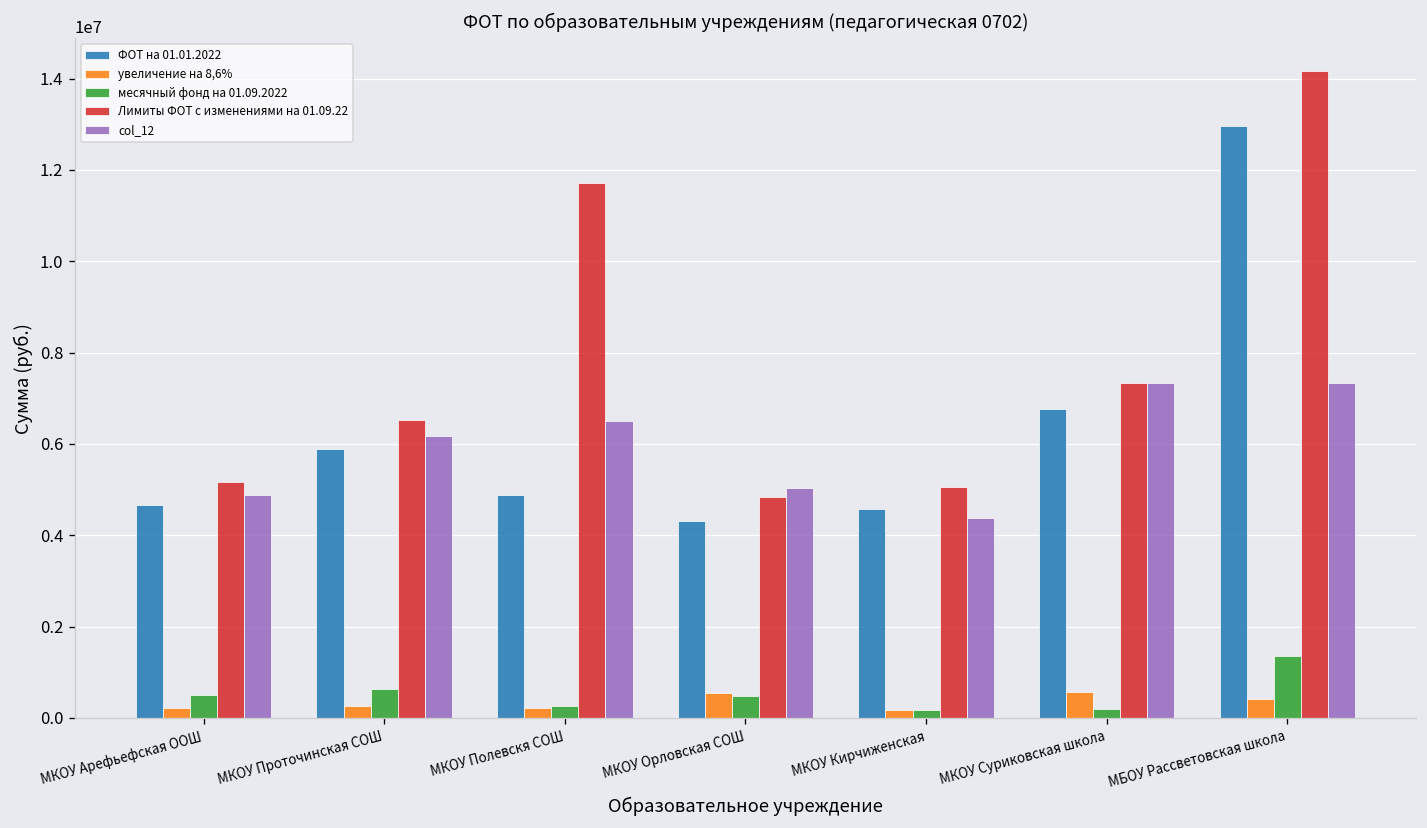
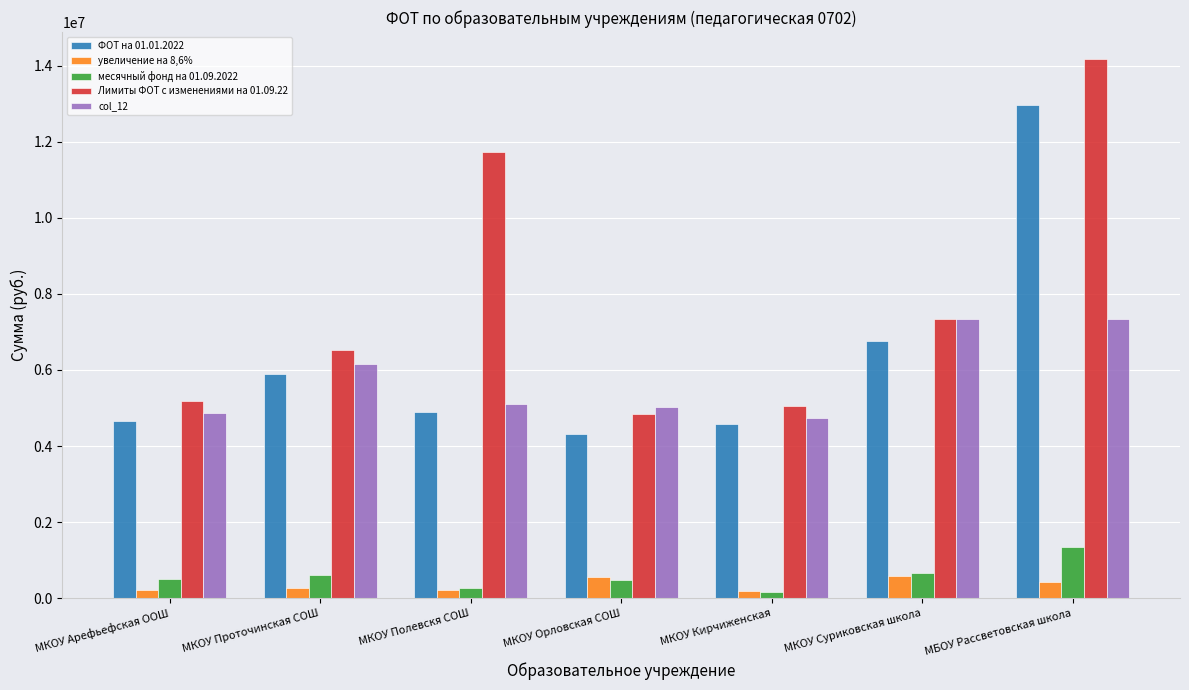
col_12, МКОУ Полевскя СОШ: 6500000 -> 5100000
col_12, МКОУ Кирчиженская: 4400000 -> 4700000
месячный фонд на 01.09.2022, МКОУ Суриковская школа: 200000 -> 700000
